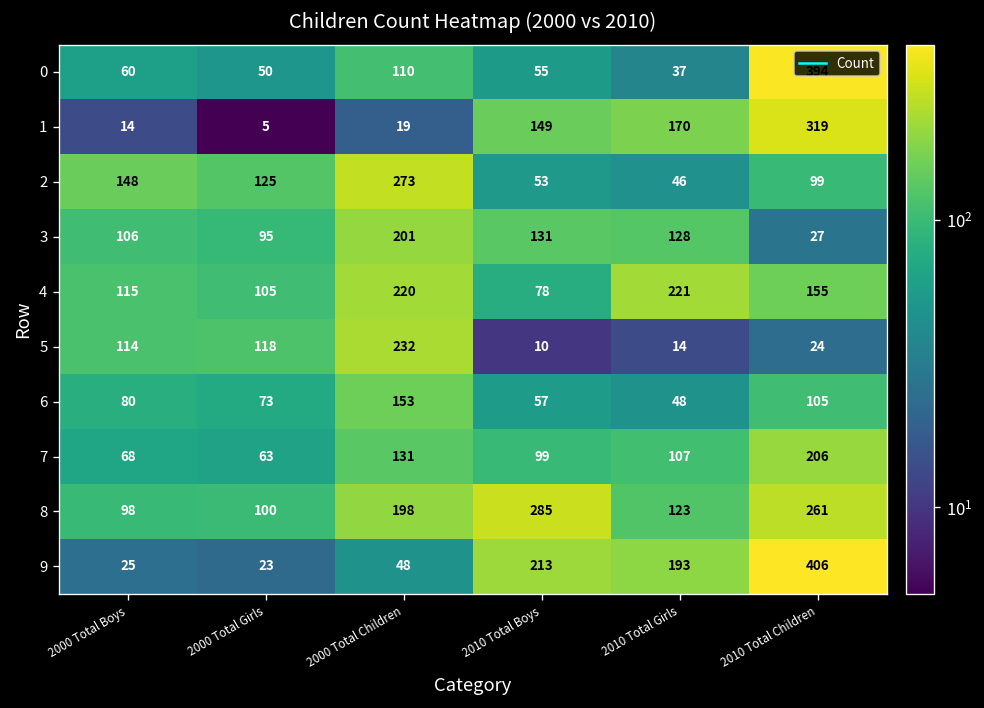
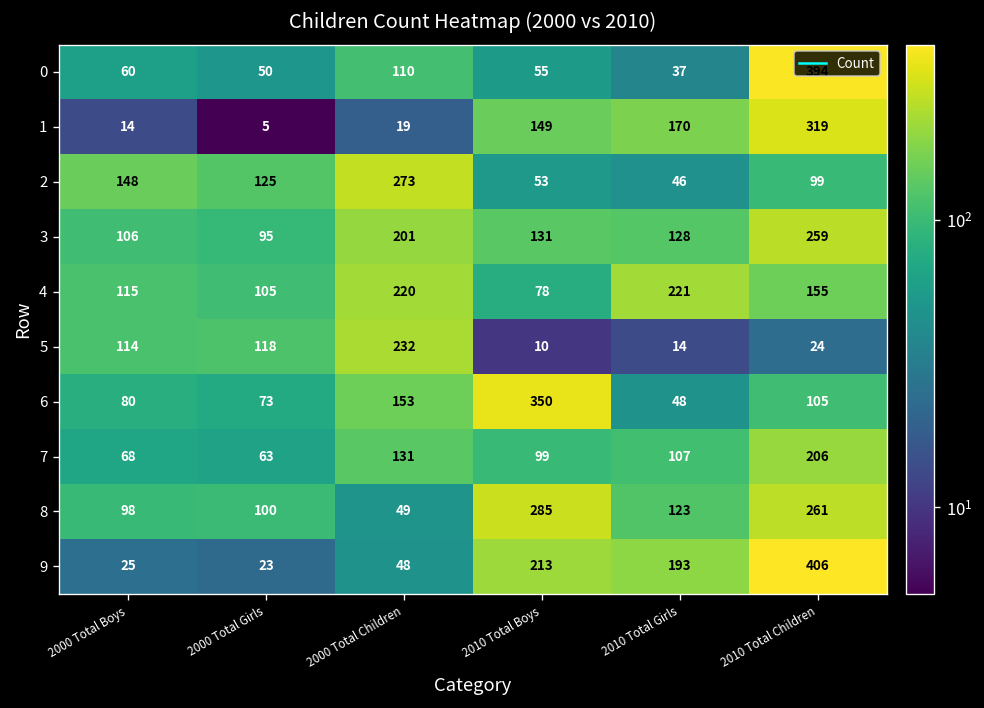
3, 2010 Total Children: 27 -> 259
6, 2010 Total Boys: 57 -> 350
8, 2000 Total Children: 198 -> 49
